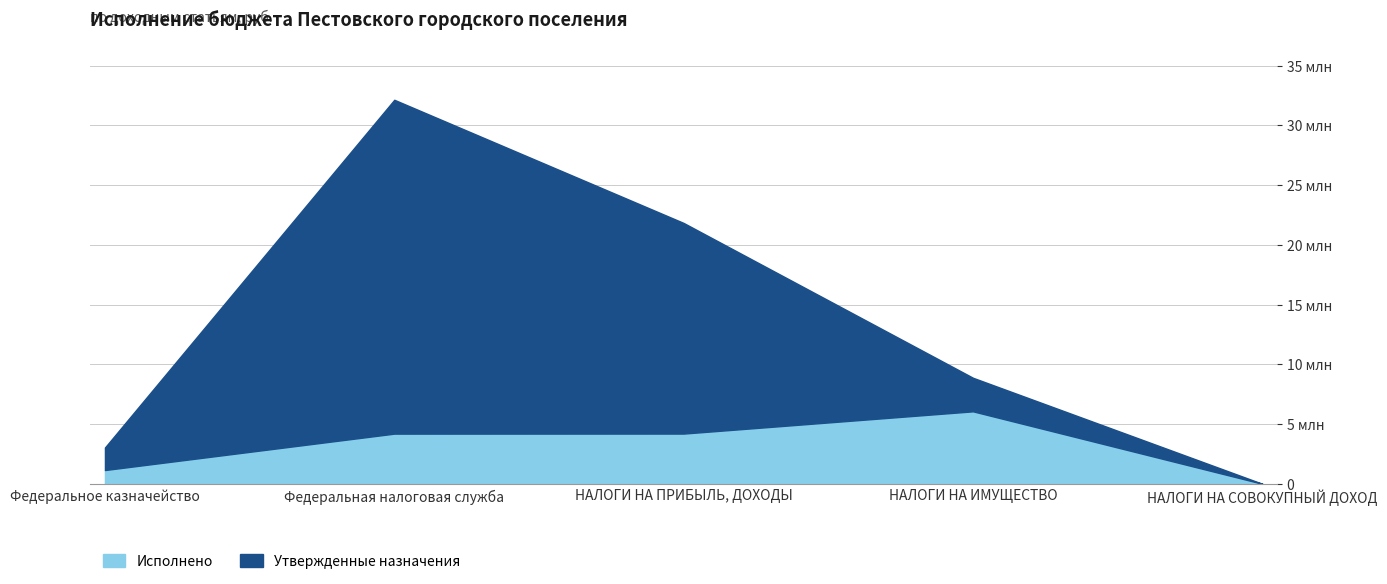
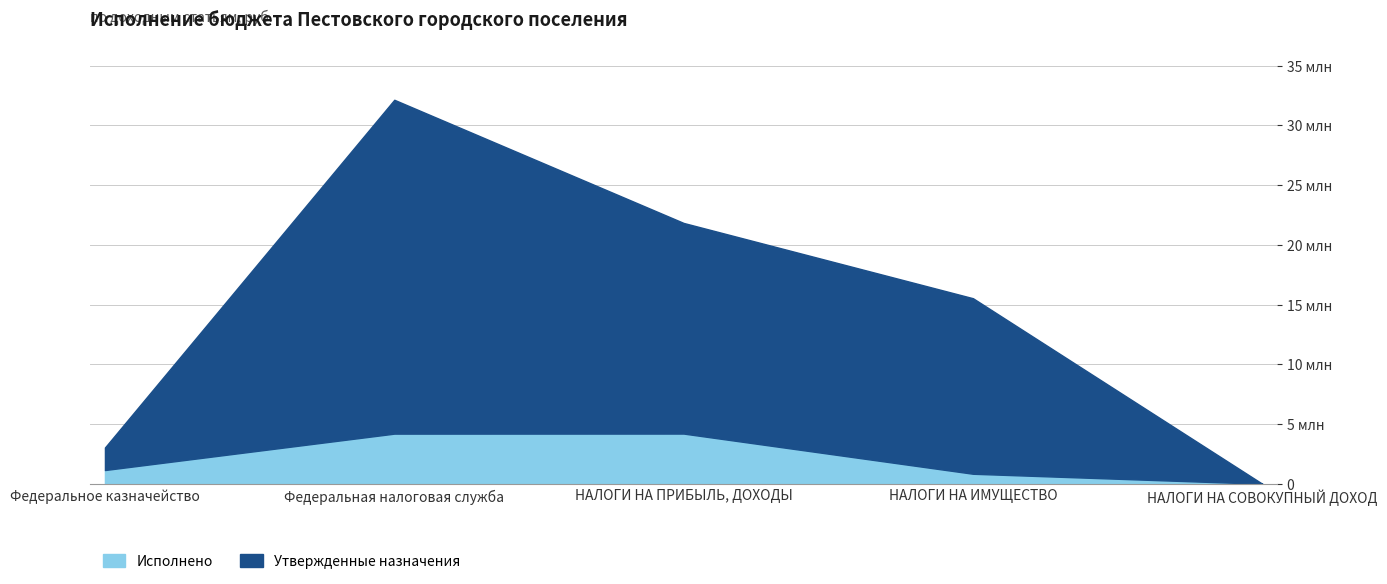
Исполнено, НАЛОГИ НА ИМУЩЕСТВО: 6.1 млн -> 0.8 млн
Утвержденные назначения, НАЛОГИ НА ИМУЩЕСТВО: 8.9 млн -> 15.5 млн
